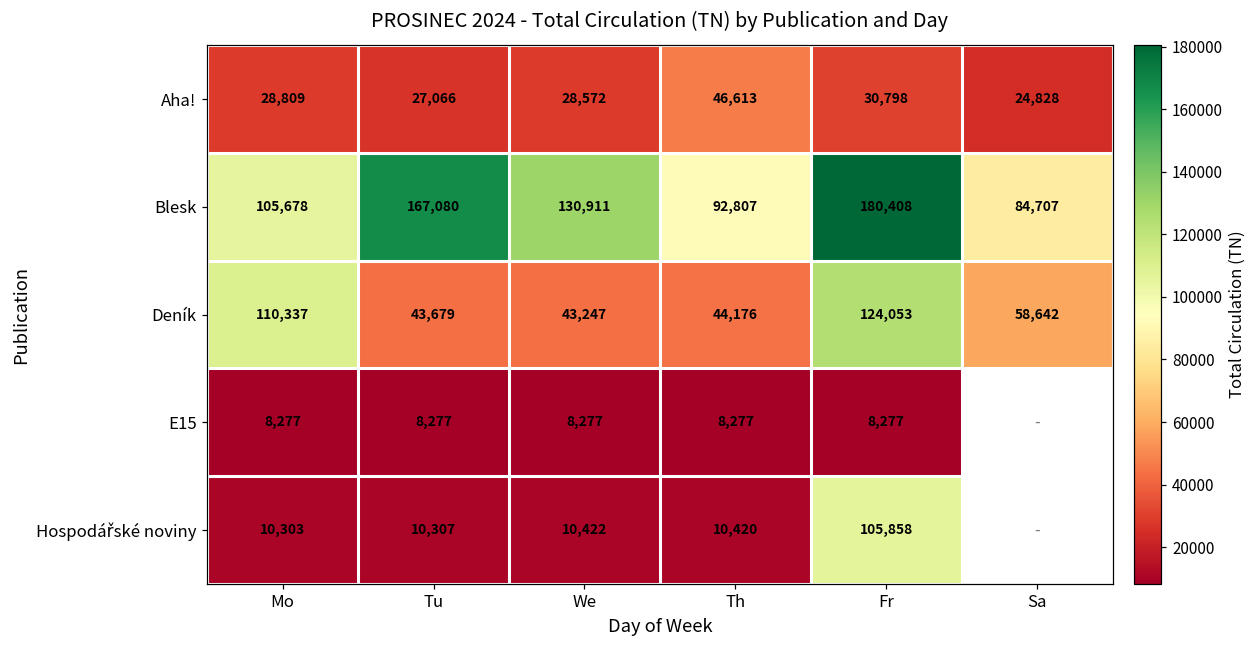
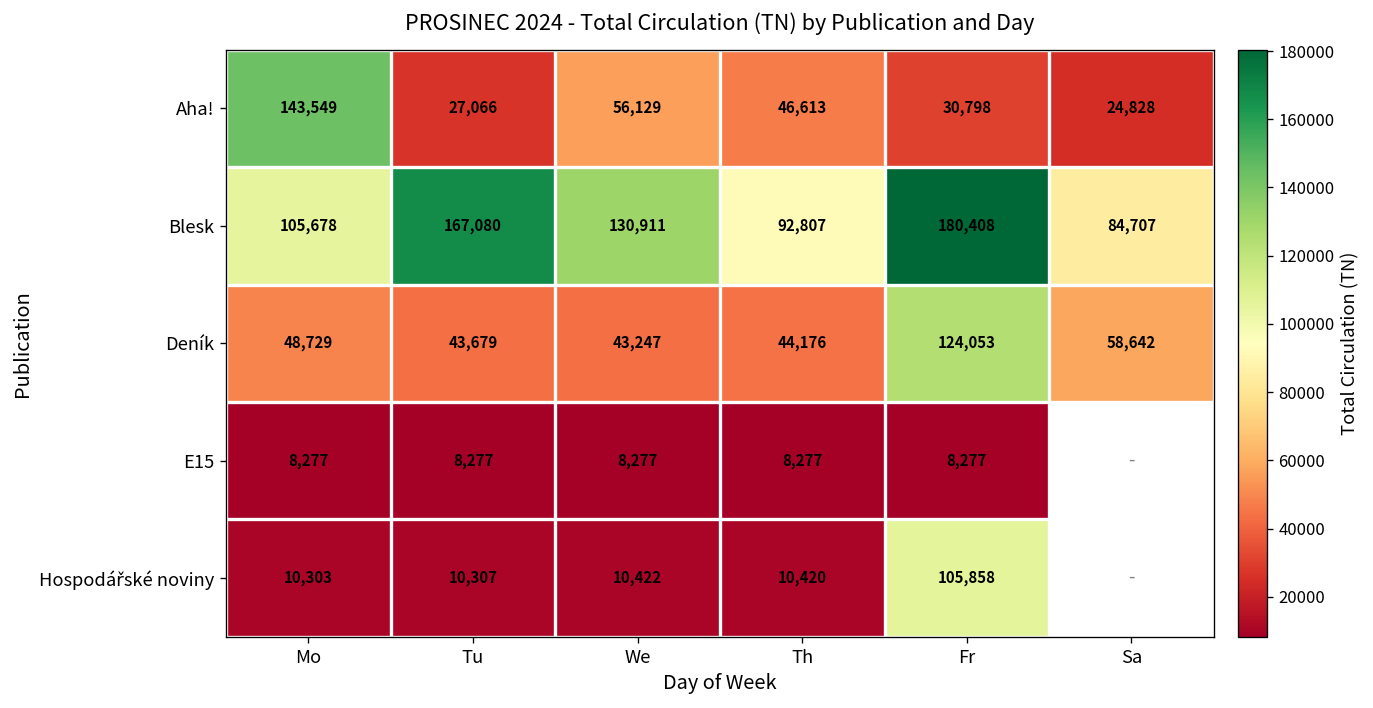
Aha!, Mo: 28,809 -> 143,549
Aha!, We: 28,572 -> 56,129
Deník, Mo: 110,337 -> 48,729
